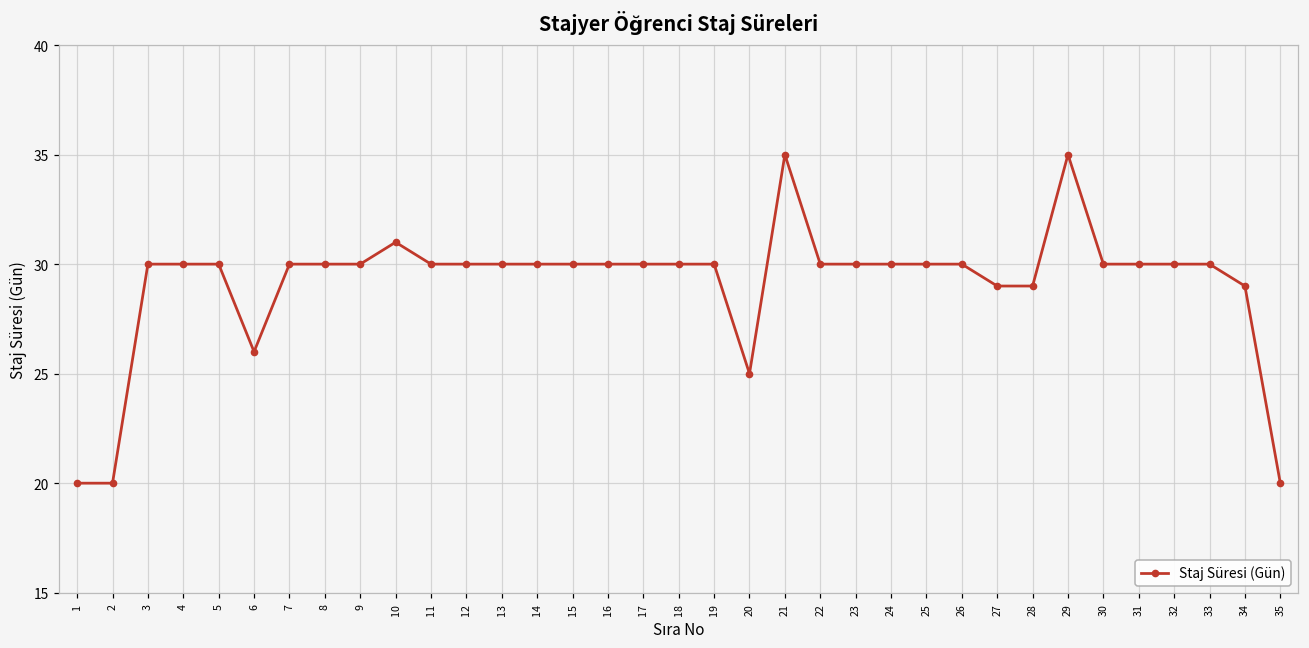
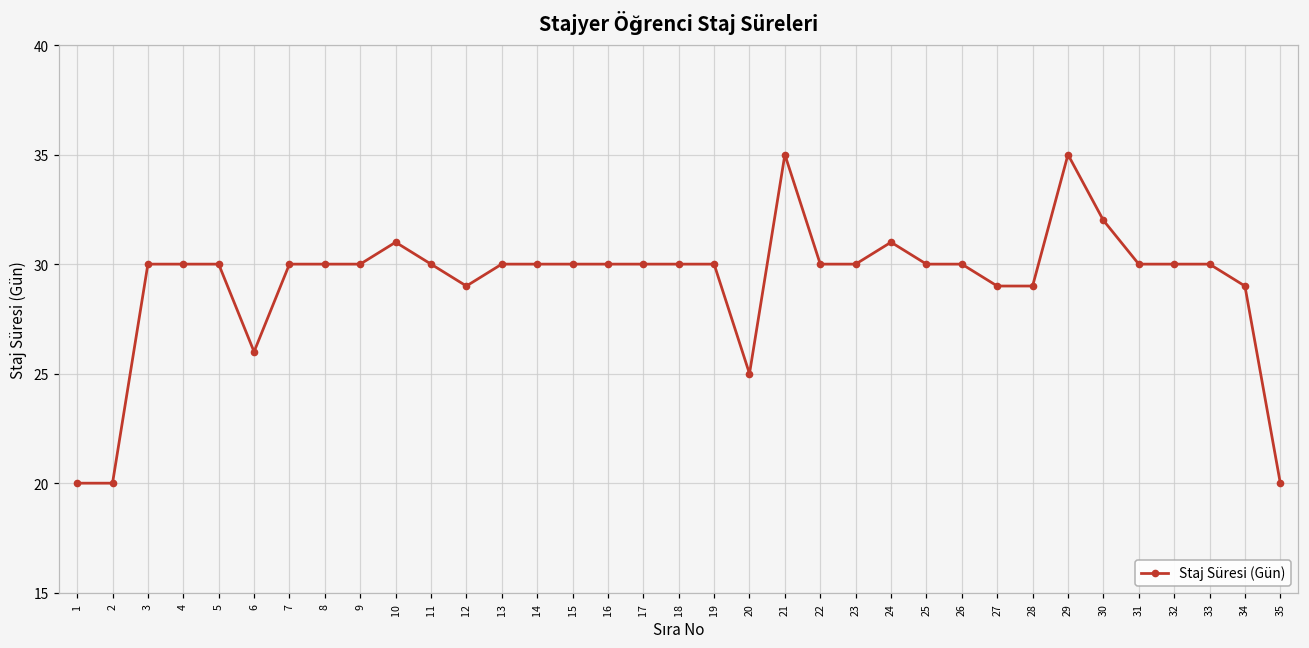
12: 30 -> 29
24: 30 -> 31
30: 30 -> 32
